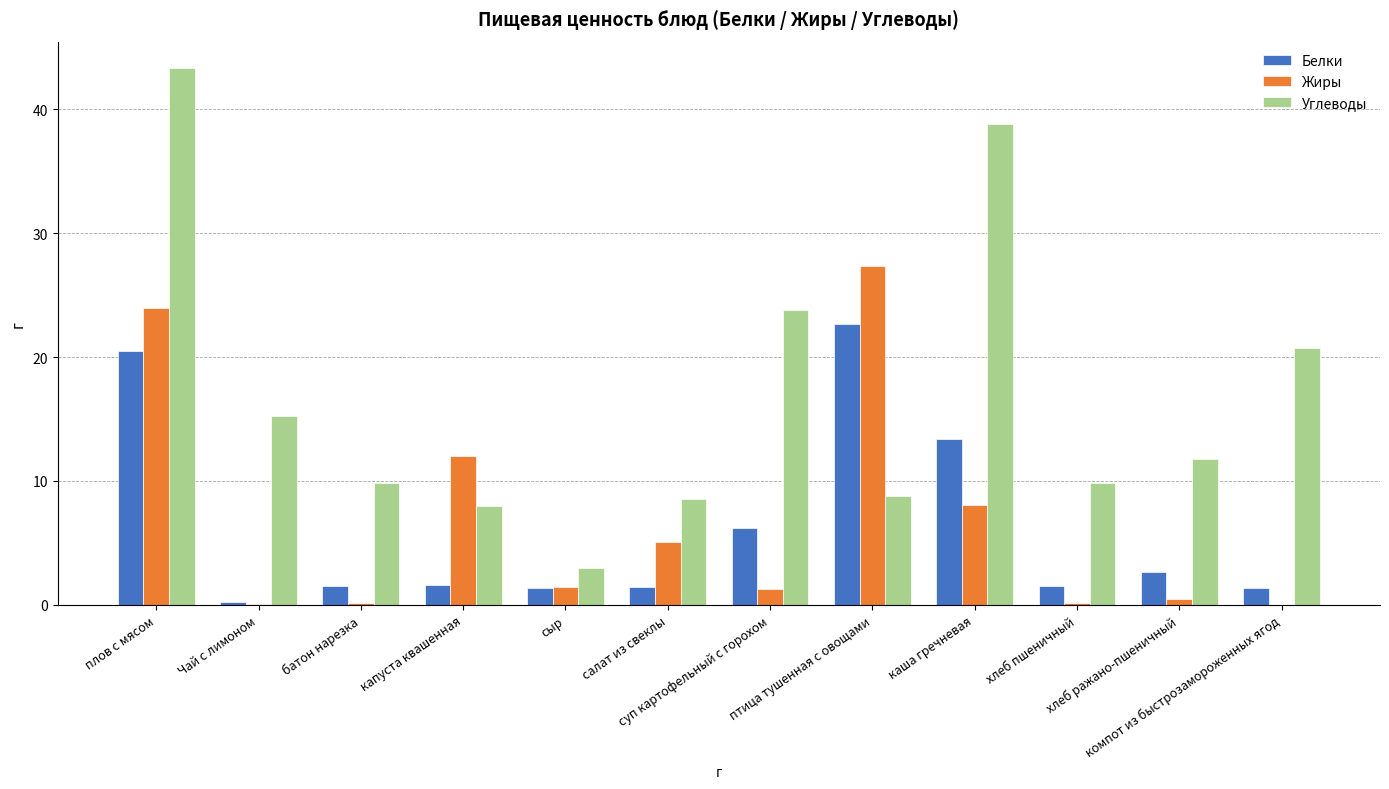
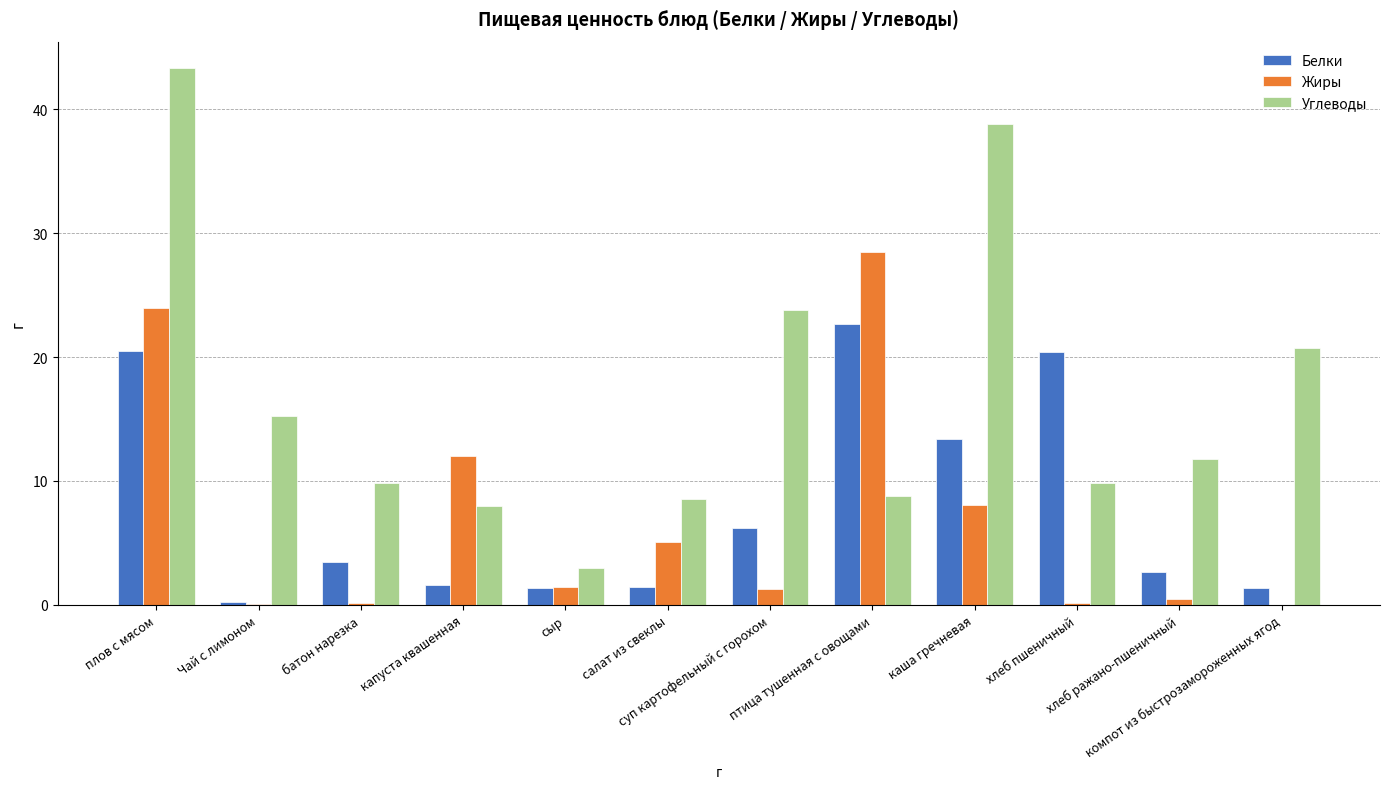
Белки, батон нарезка: 1.5 -> 3.5
Жиры, птица тушенная с овощами: 27.3 -> 28.5
Белки, хлеб пшеничный: 1.5 -> 20.4
